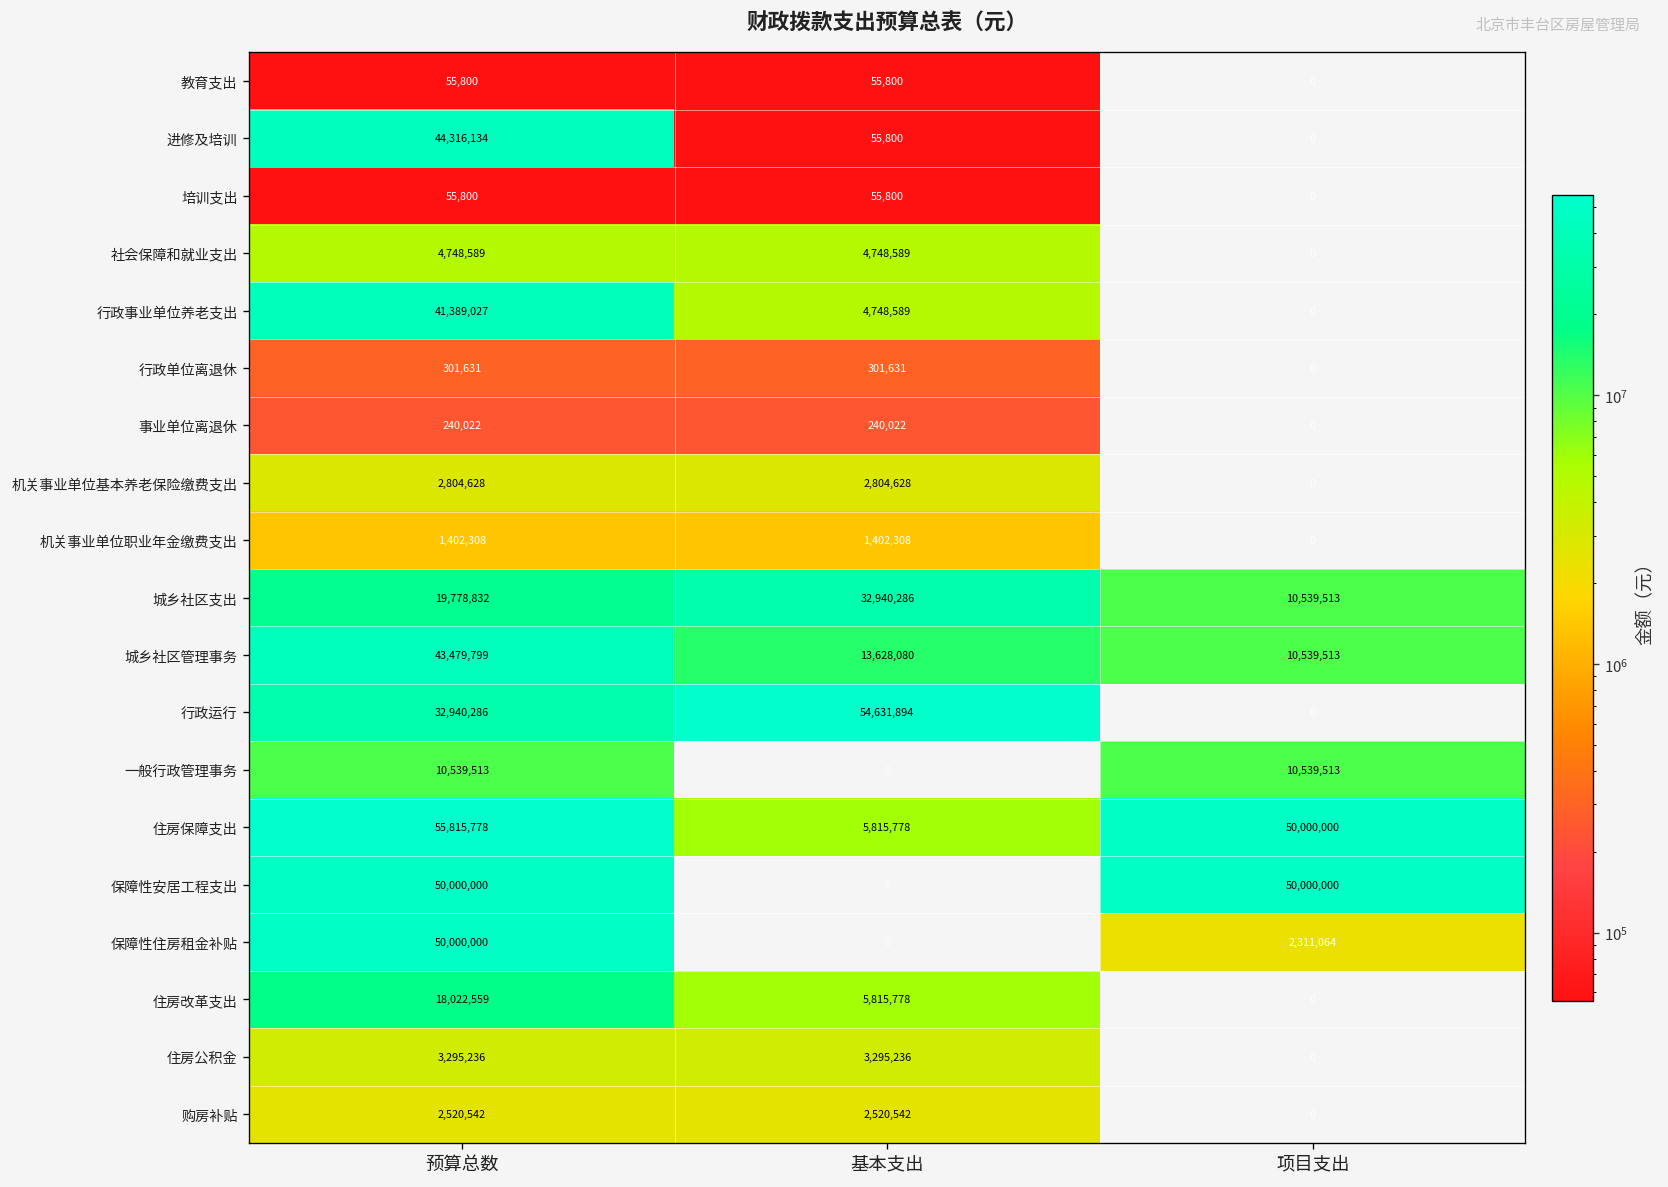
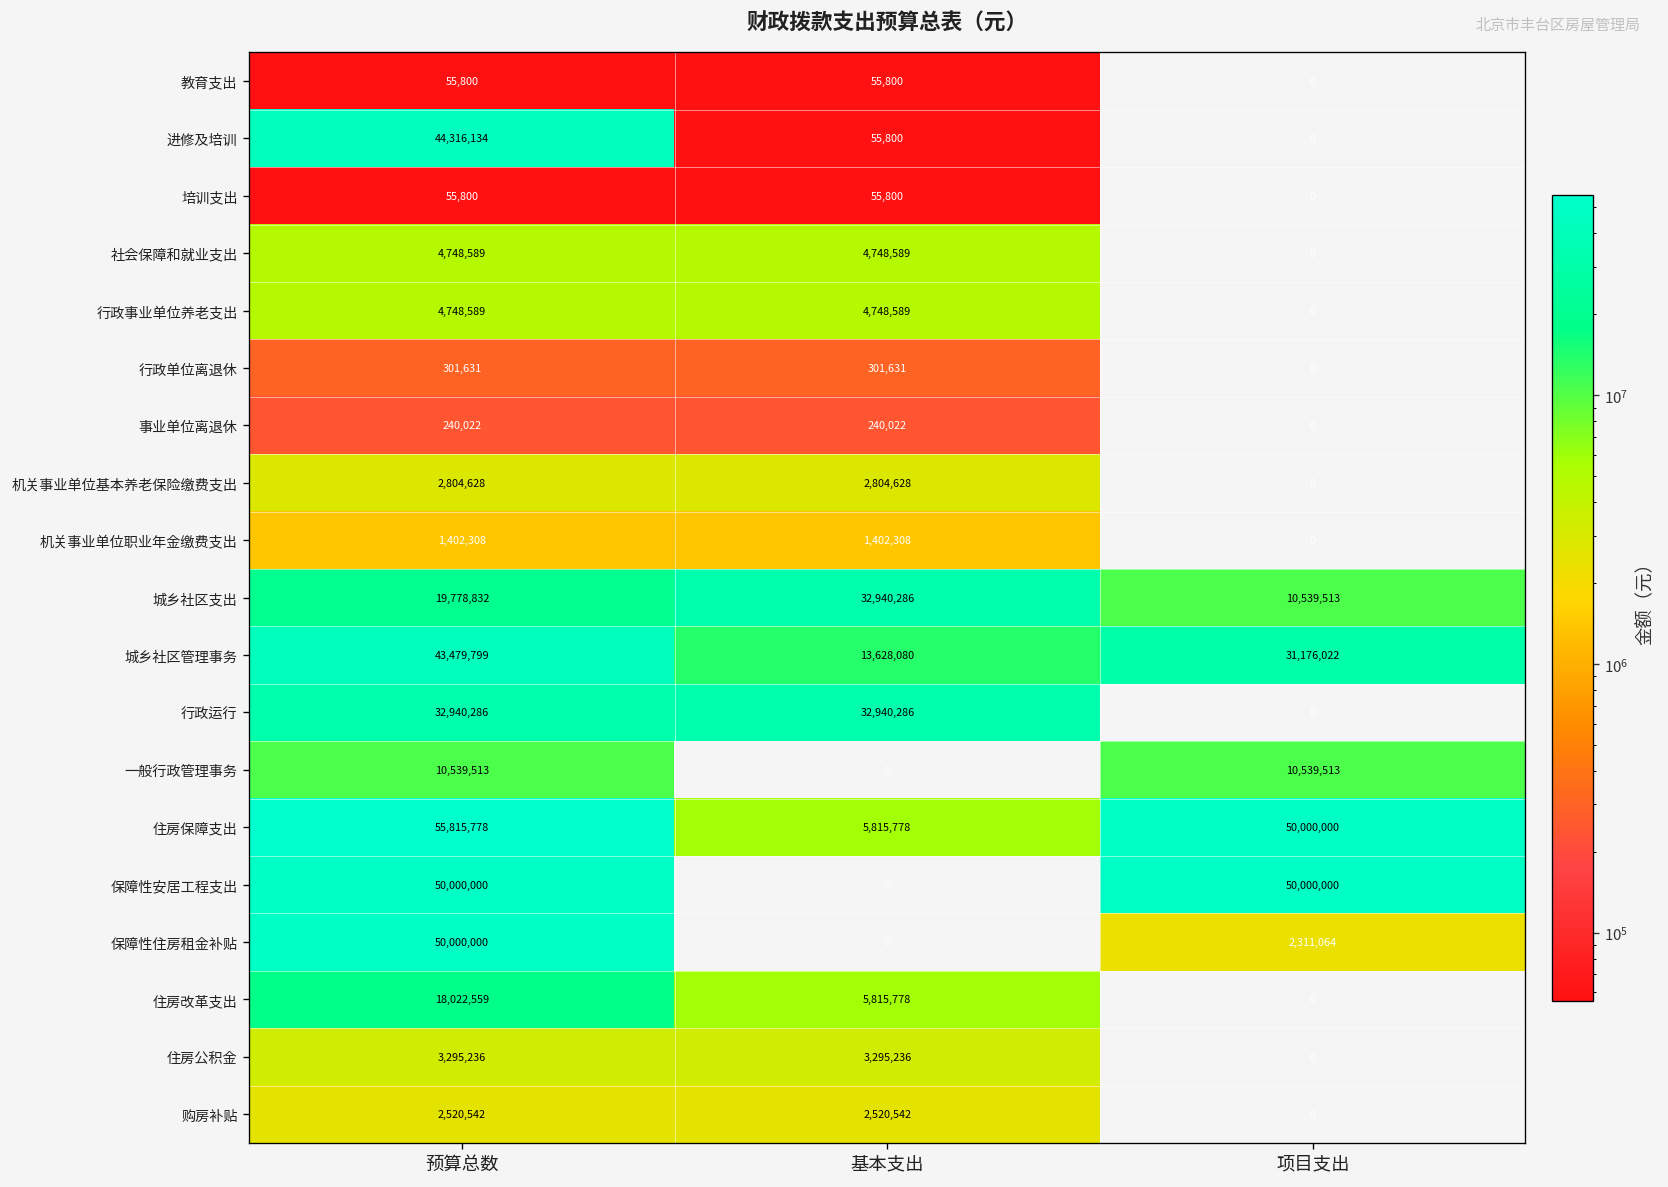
行政事业单位养老支出, 预算总数: 41,389,027 -> 4,748,589
城乡社区管理事务, 项目支出: 10,539,513 -> 31,176,022
行政运行, 基本支出: 54,631,894 -> 32,940,286
